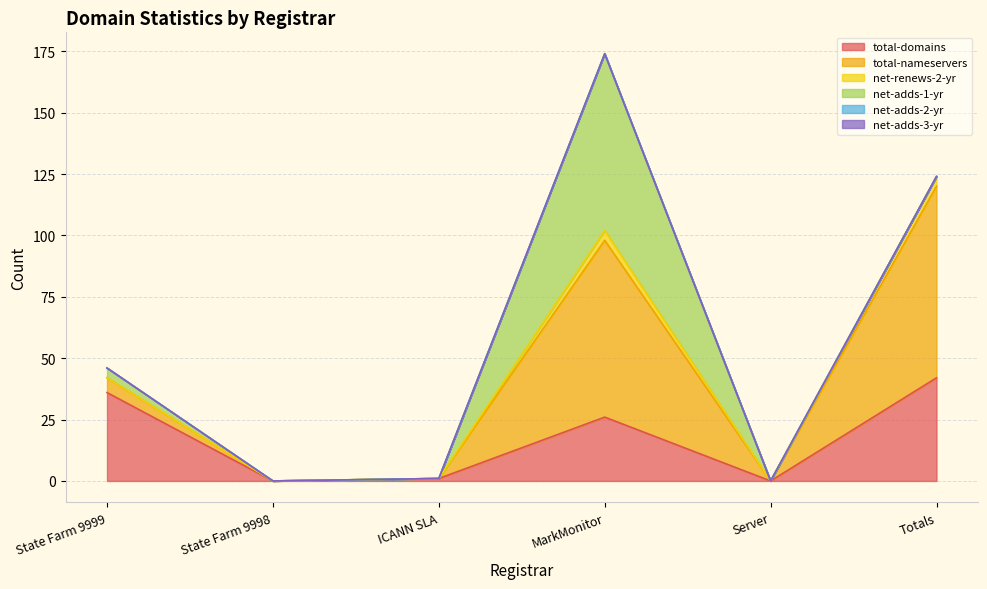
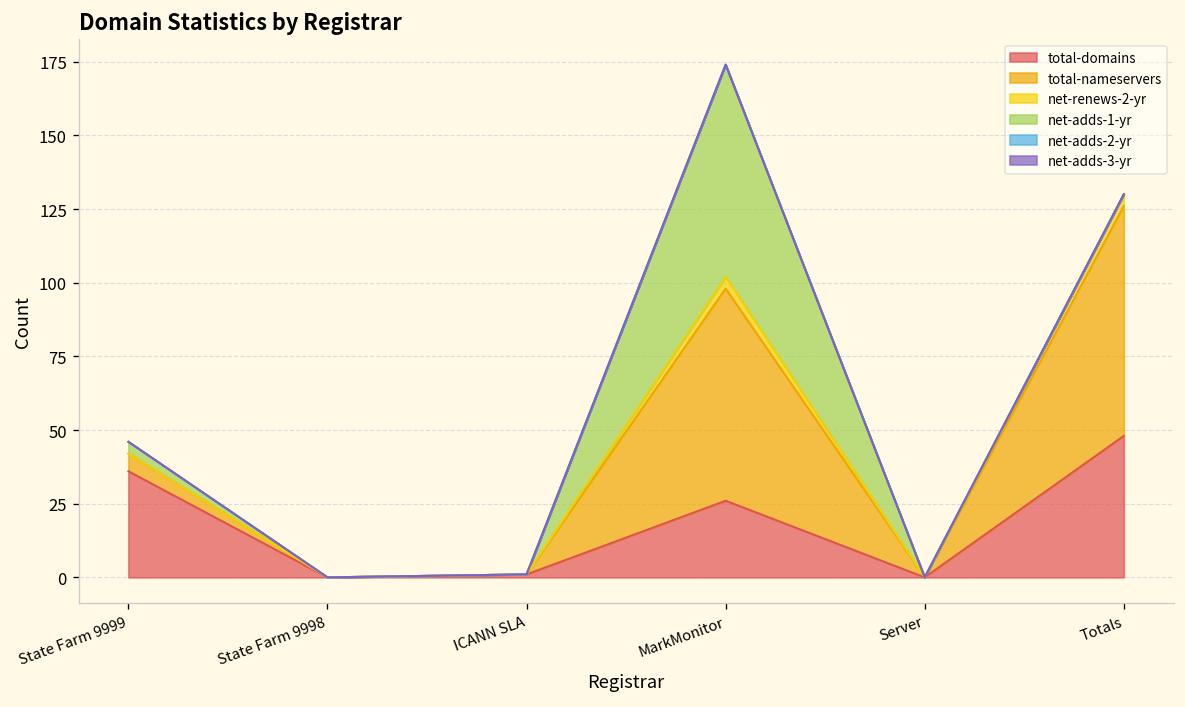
total-domains, Totals: 42 -> 48
